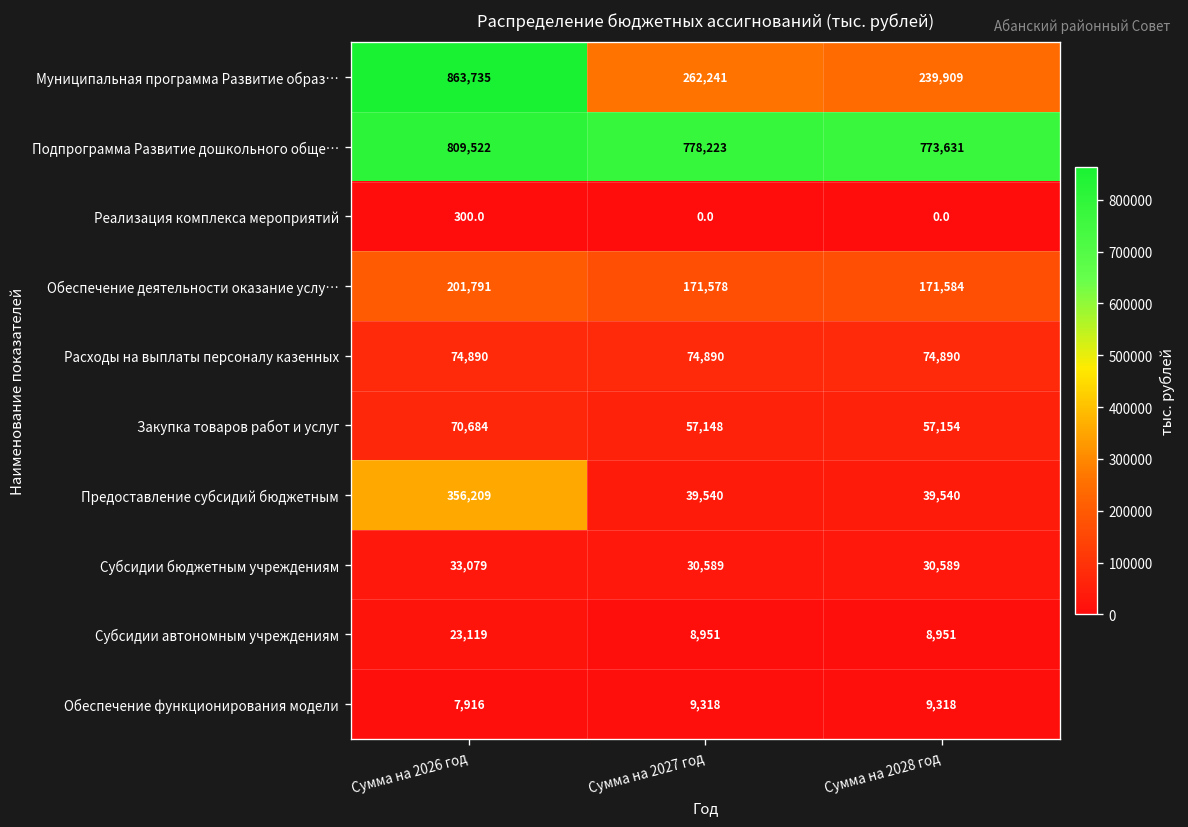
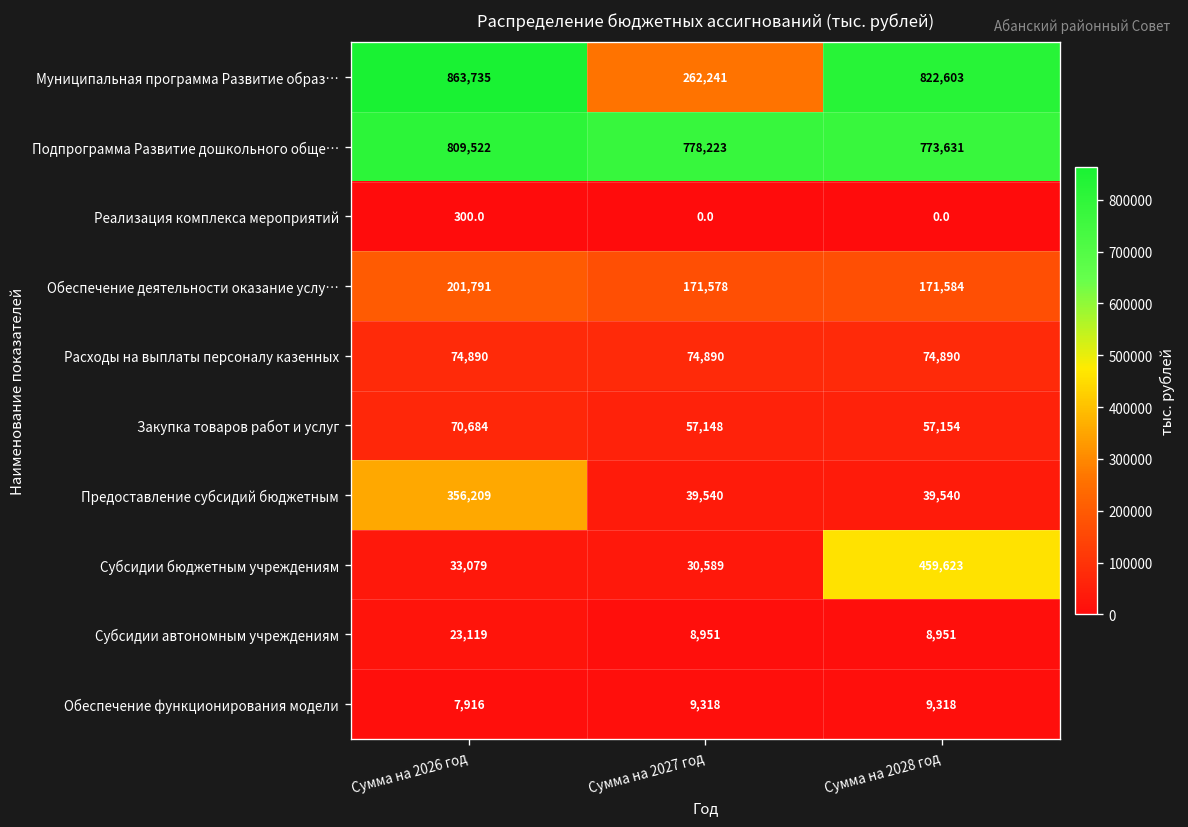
Муниципальная программа Развитие образ…, Сумма на 2028 год: 239,909 -> 822,603
Субсидии бюджетным учреждениям, Сумма на 2028 год: 30,589 -> 459,623
